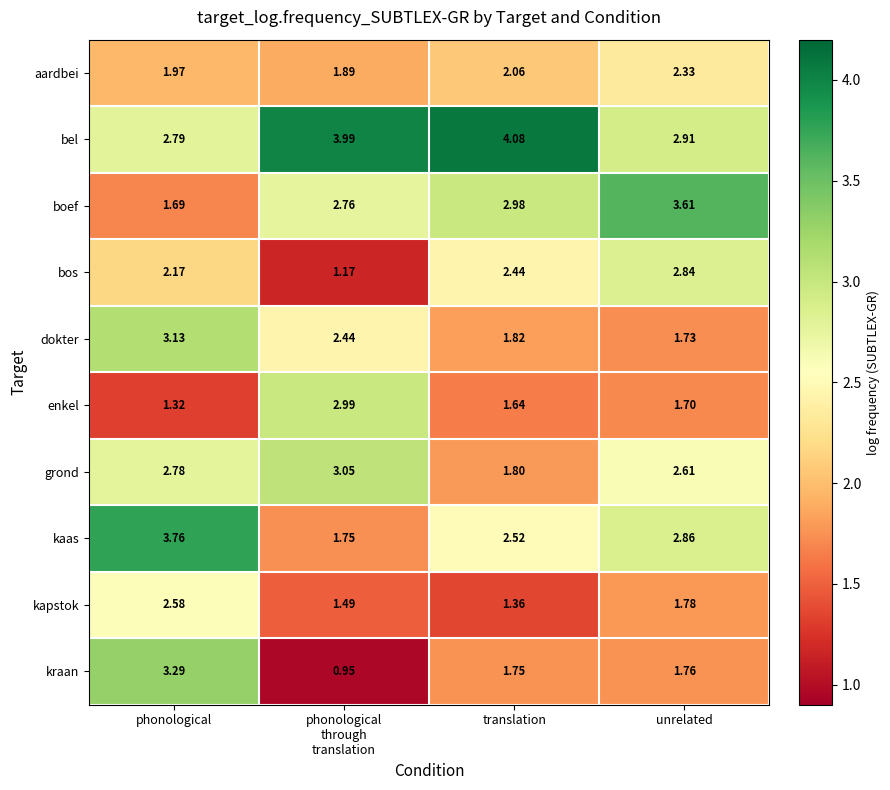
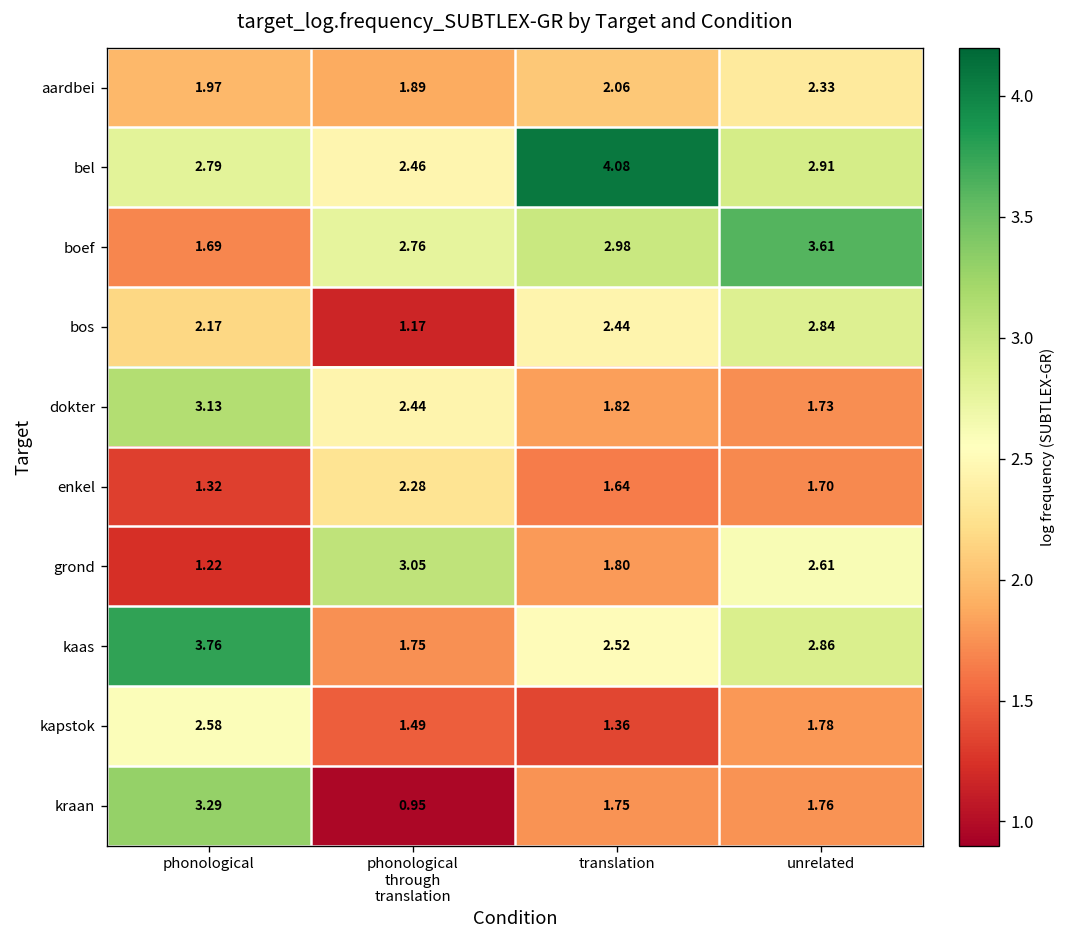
bel, phonological through translation: 3.99 -> 2.46
enkel, phonological through translation: 2.99 -> 2.28
grond, phonological: 2.78 -> 1.22
